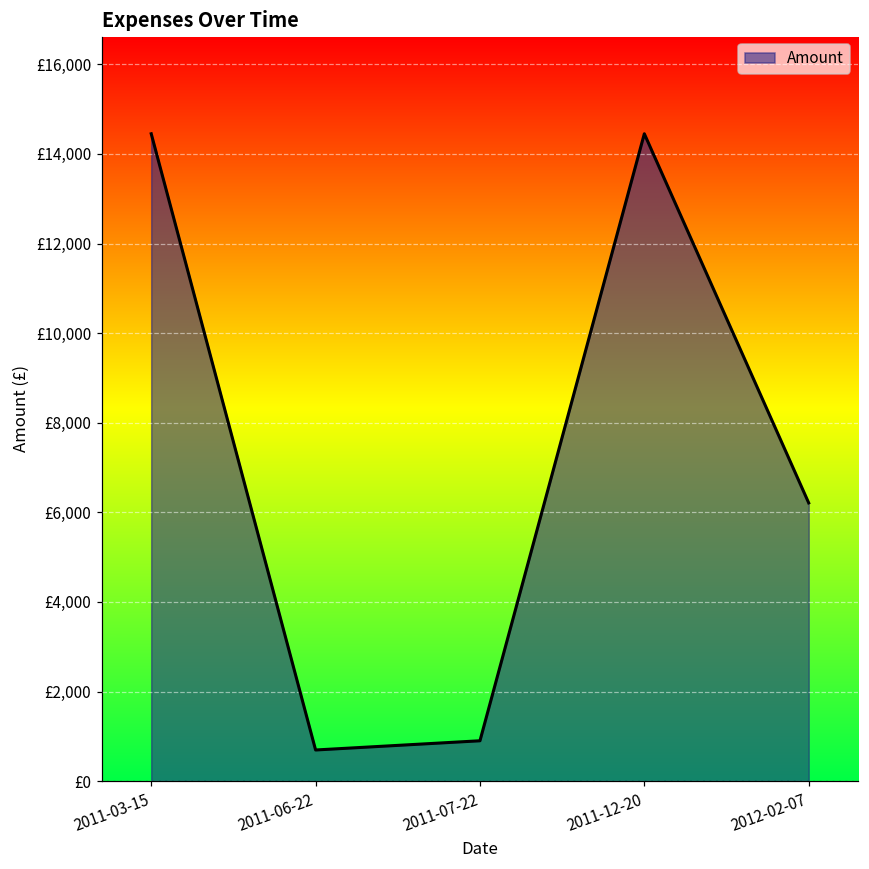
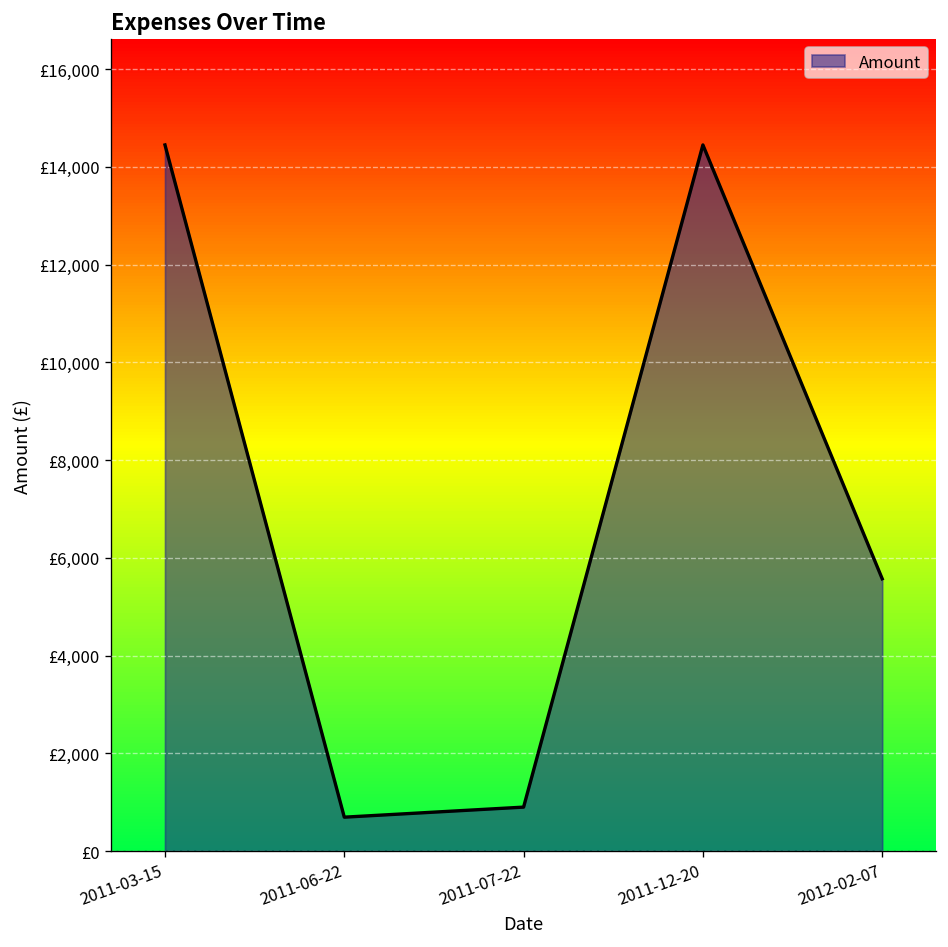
2012-02-07: £6,200 -> £5,600
